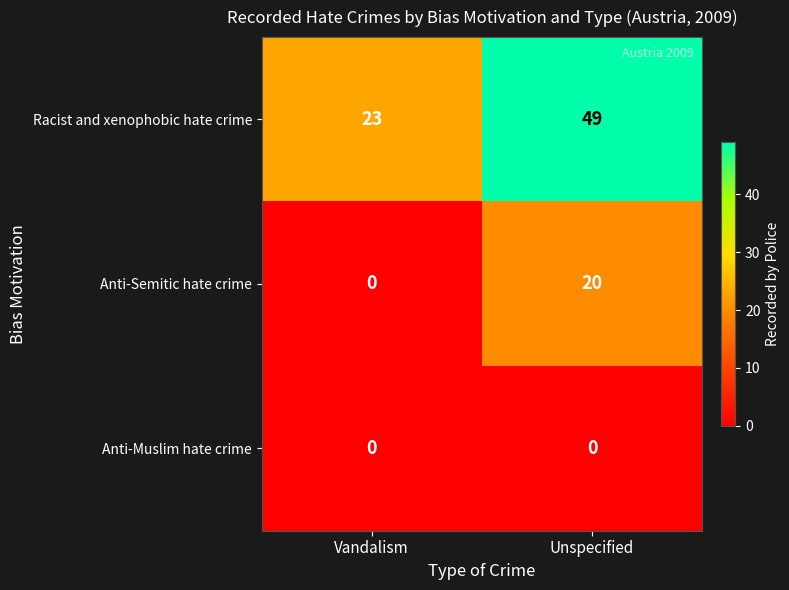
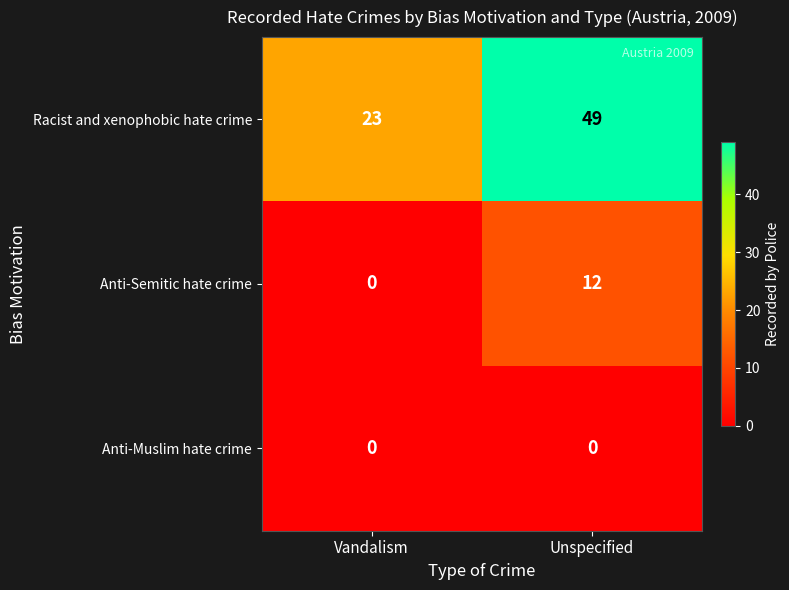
Anti-Semitic hate crime, Unspecified: 20 -> 12
